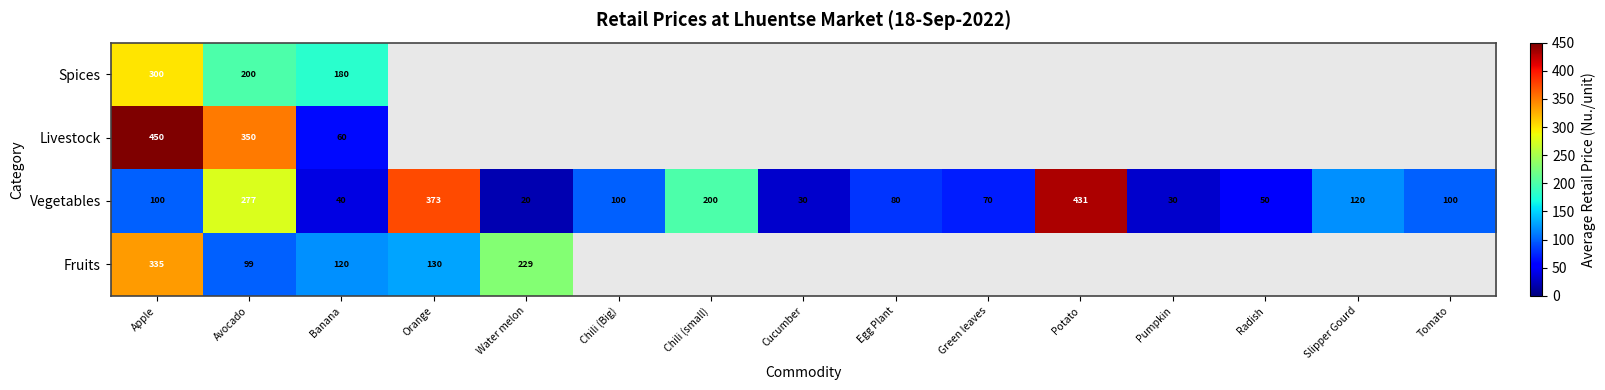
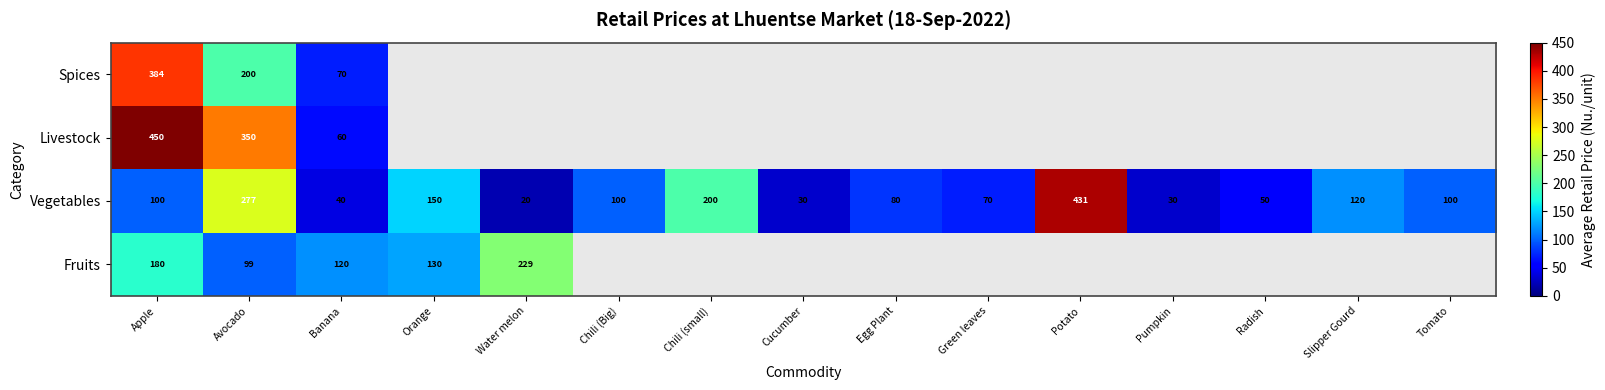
Spices, Apple: 300 -> 384
Spices, Banana: 180 -> 70
Vegetables, Orange: 373 -> 150
Fruits, Apple: 335 -> 180
